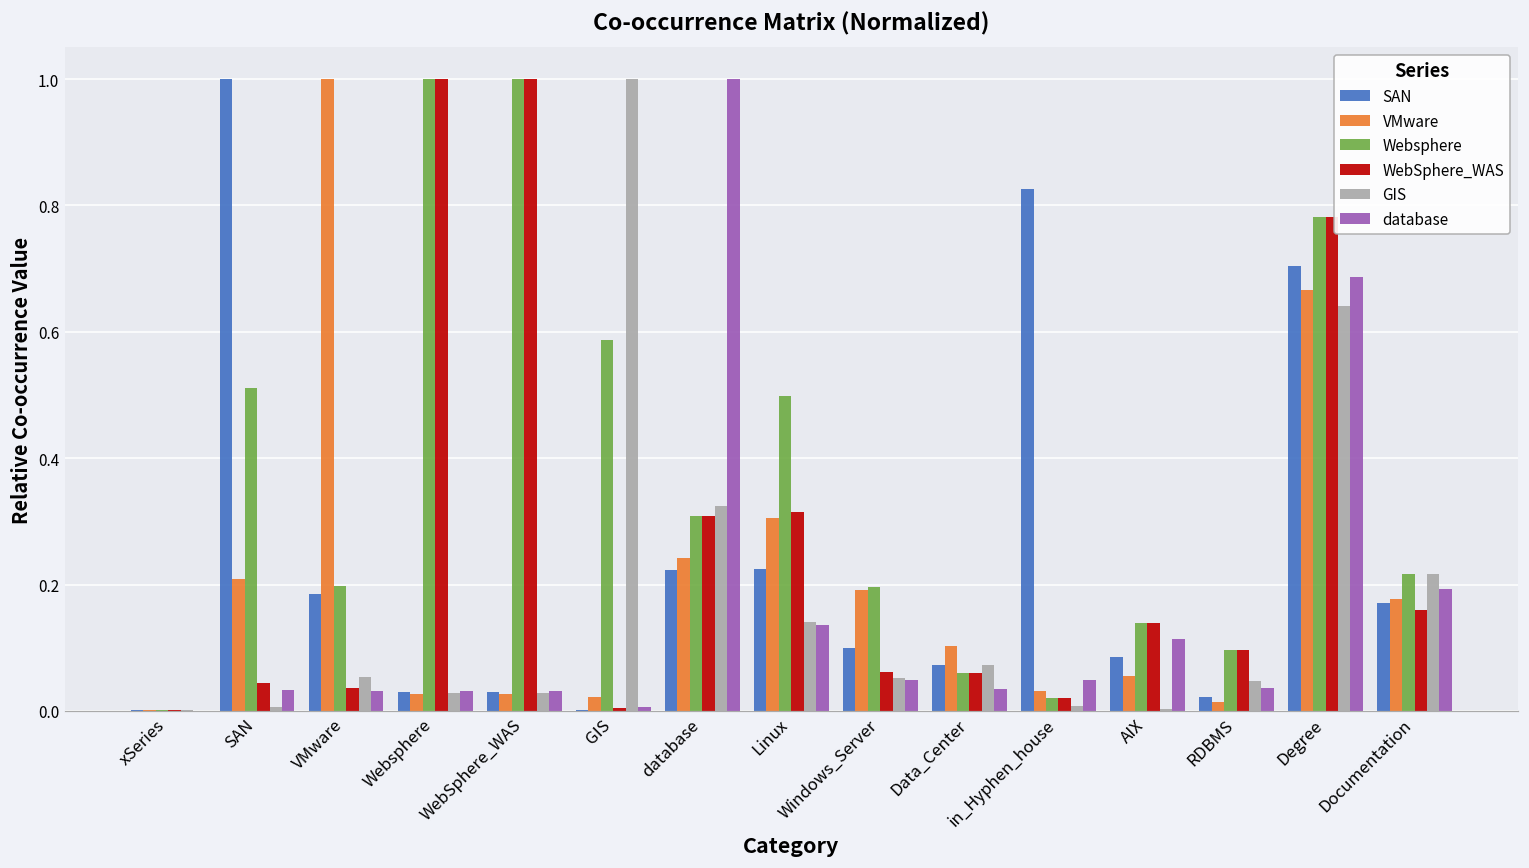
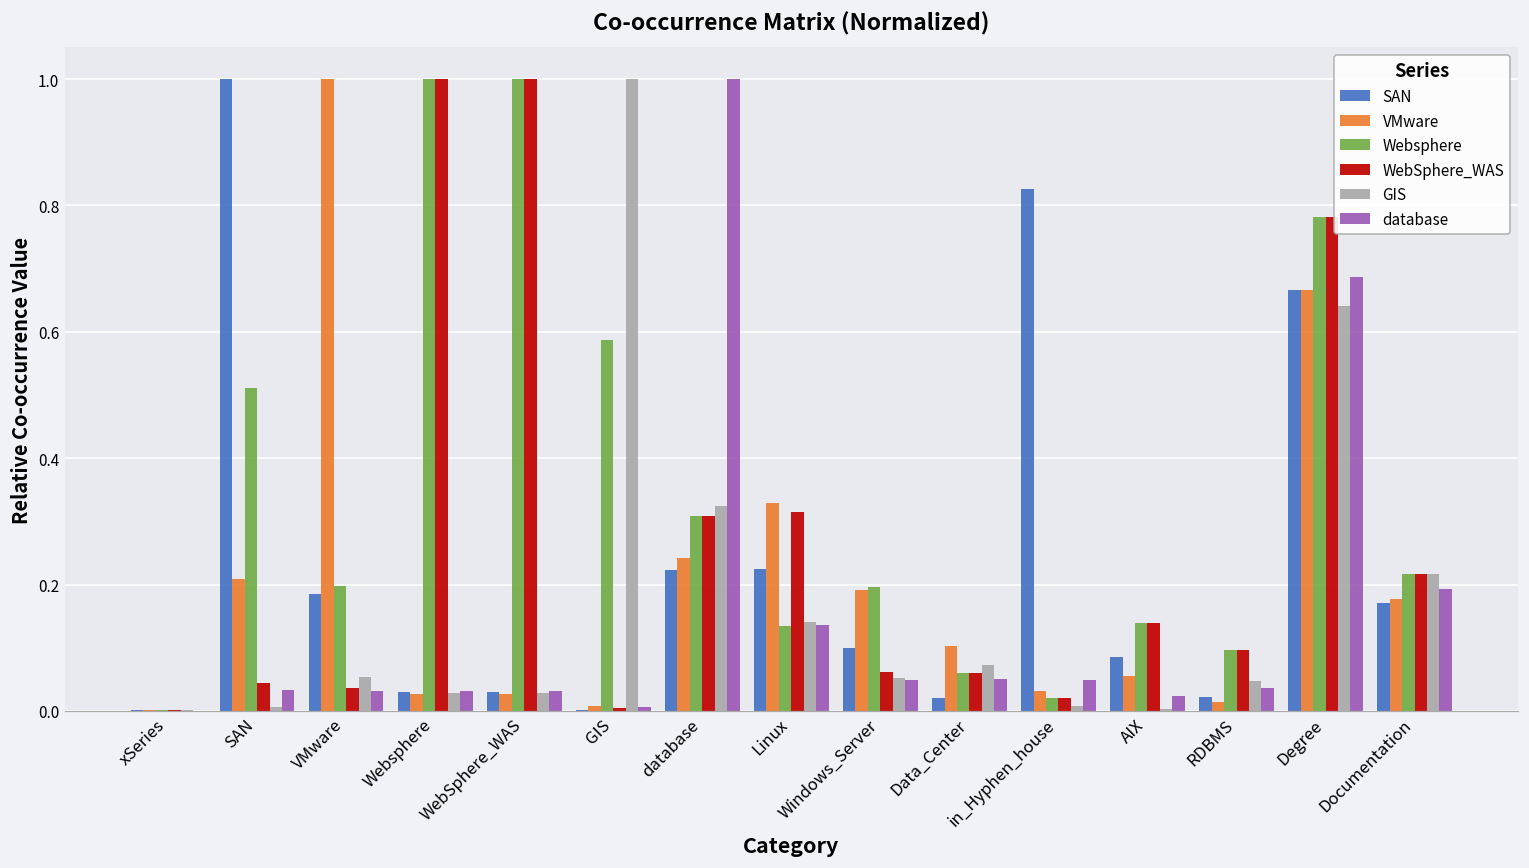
VMware, GIS: 0.02 -> 0.01
VMware, Linux: 0.31 -> 0.33
Websphere, Linux: 0.50 -> 0.13
SAN, Data_Center: 0.07 -> 0.02
database, Data_Center: 0.03 -> 0.05
database, AIX: 0.11 -> 0.02
SAN, Degree: 0.70 -> 0.67
WebSphere_WAS, Documentation: 0.16 -> 0.22
